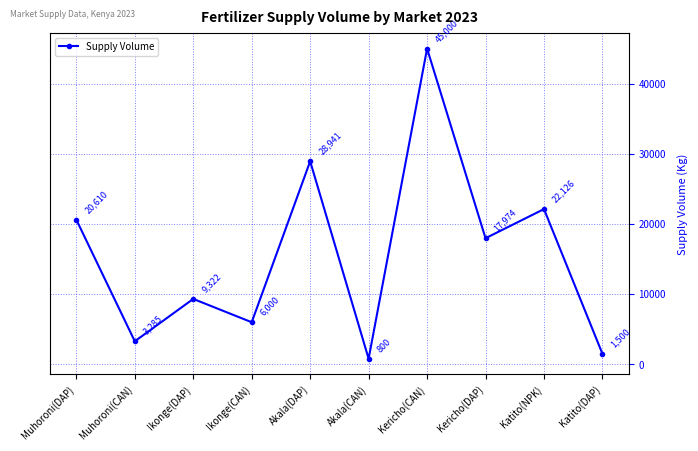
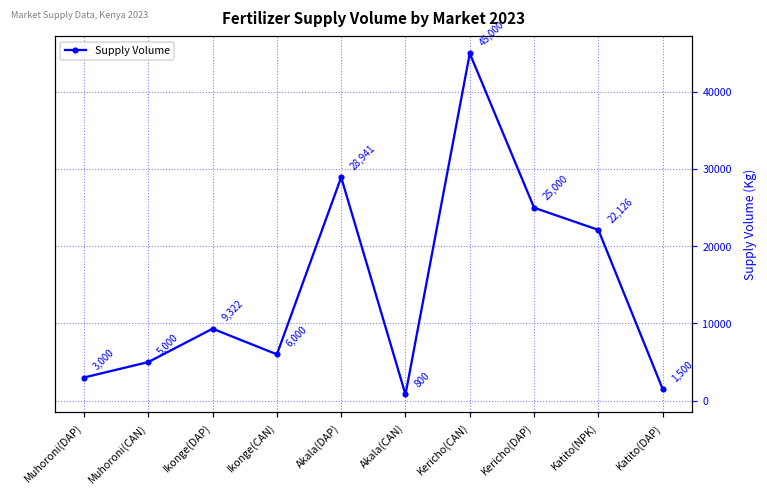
Muhoroni(DAP): 20,610 -> 3,000
Muhoroni(CAN): 3,285 -> 5,000
Kericho(DAP): 17,974 -> 25,000
